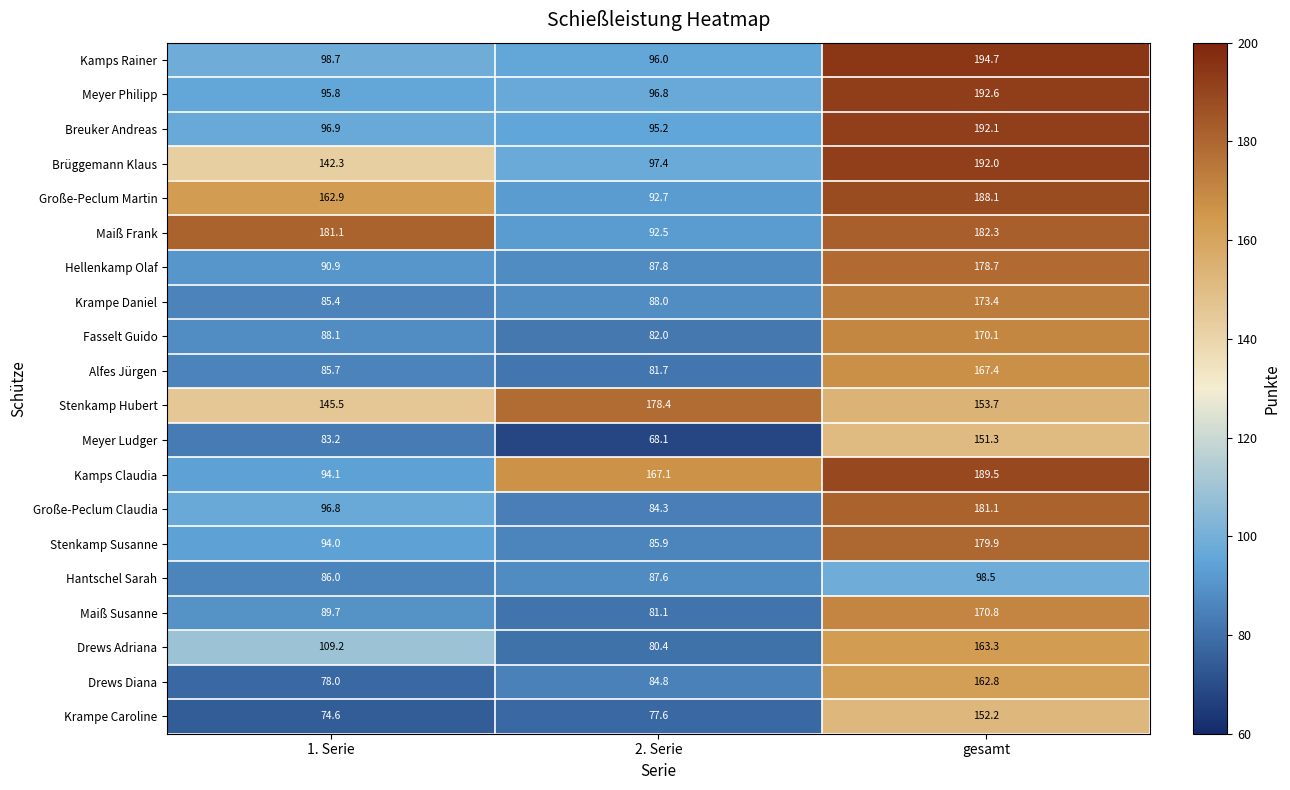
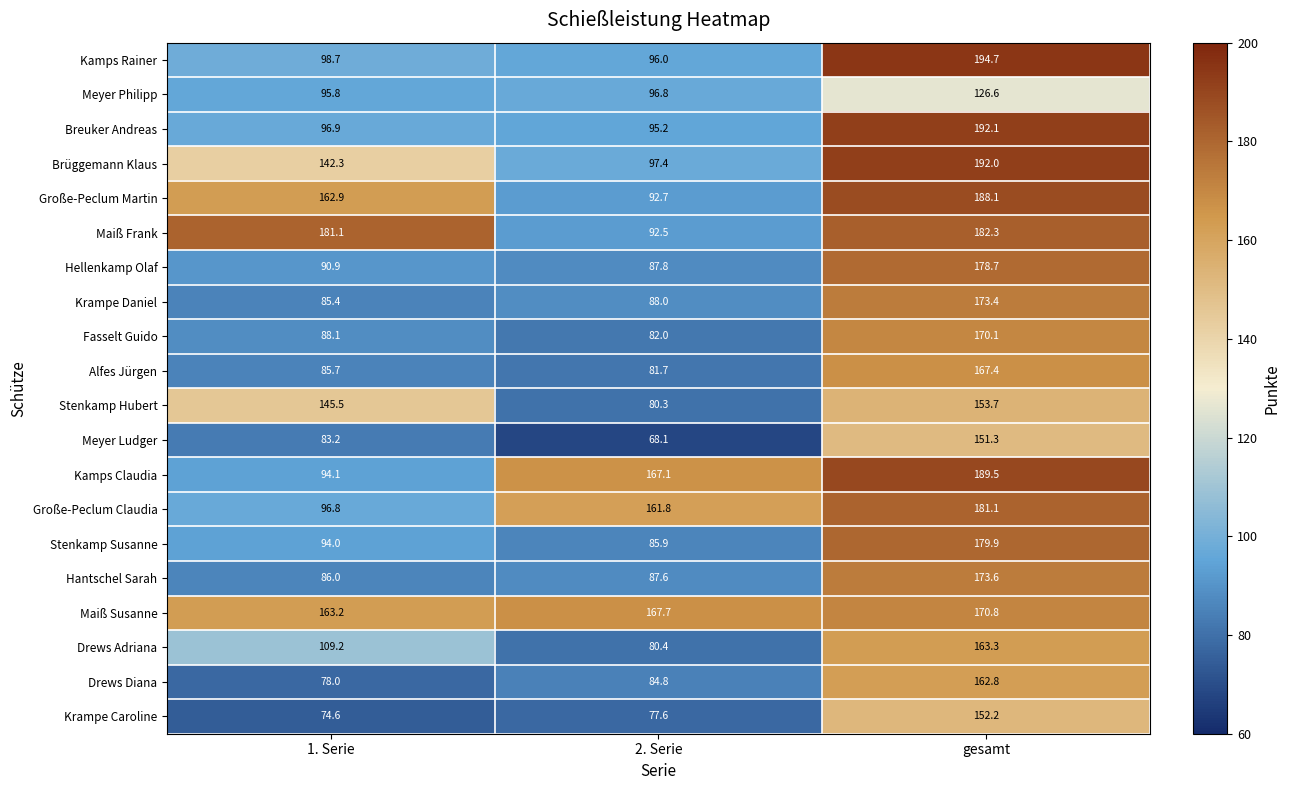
Meyer Philipp, gesamt: 192.6 -> 126.6
Stenkamp Hubert, 2. Serie: 178.4 -> 80.3
Große-Peclum Claudia, 2. Serie: 84.3 -> 161.8
Hantschel Sarah, gesamt: 98.5 -> 173.6
Maiß Susanne, 1. Serie: 89.7 -> 163.2
Maiß Susanne, 2. Serie: 81.1 -> 167.7
